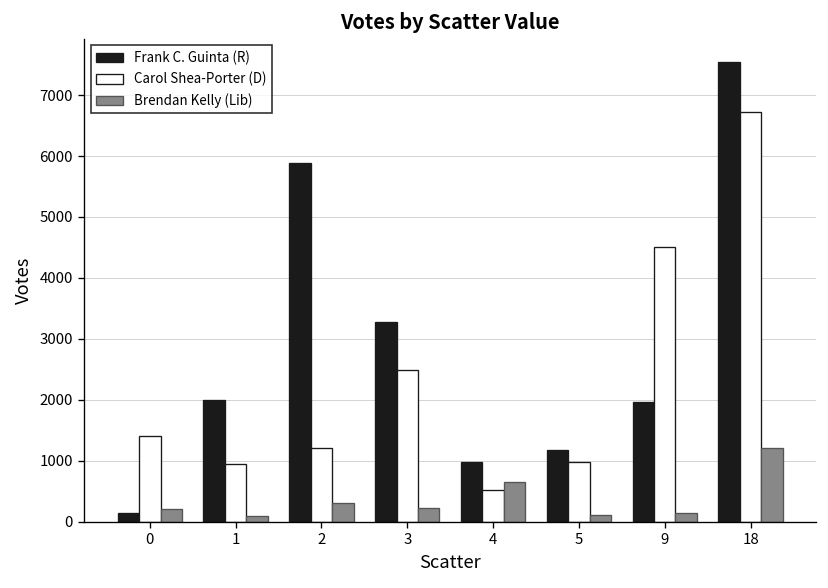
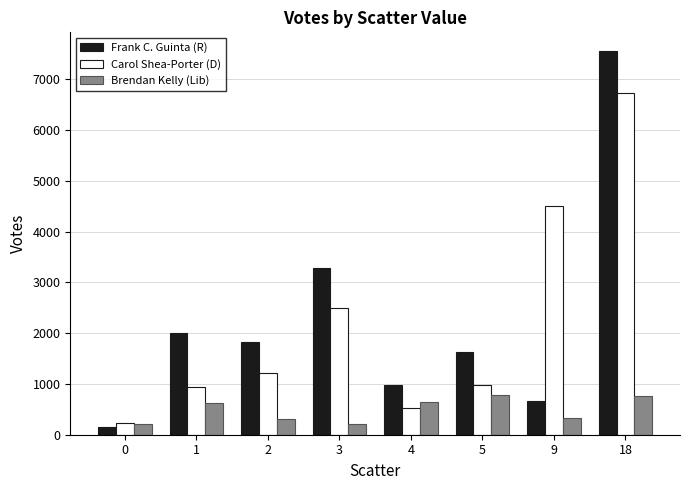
Carol Shea-Porter (D), 0: 1400 -> 200
Brendan Kelly (Lib), 1: 100 -> 600
Frank C. Guinta (R), 2: 5900 -> 1800
Frank C. Guinta (R), 5: 1200 -> 1600
Brendan Kelly (Lib), 5: 100 -> 800
Frank C. Guinta (R), 9: 2000 -> 700
Brendan Kelly (Lib), 9: 100 -> 300
Brendan Kelly (Lib), 18: 1200 -> 800
